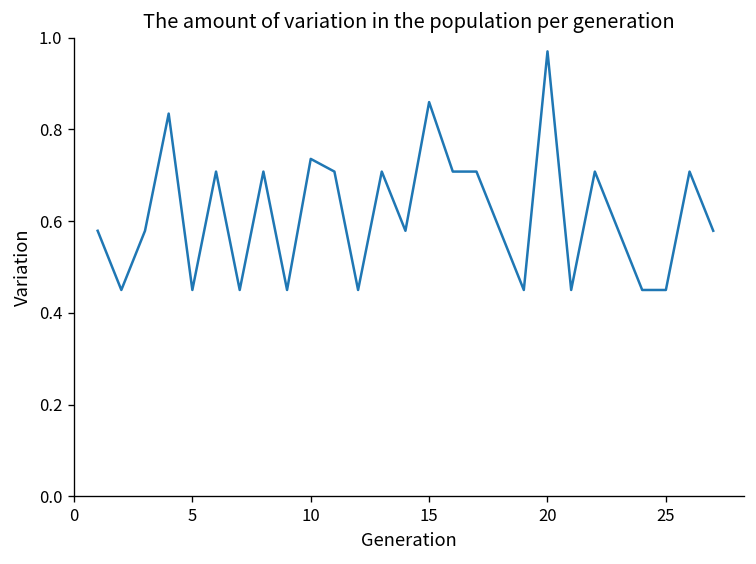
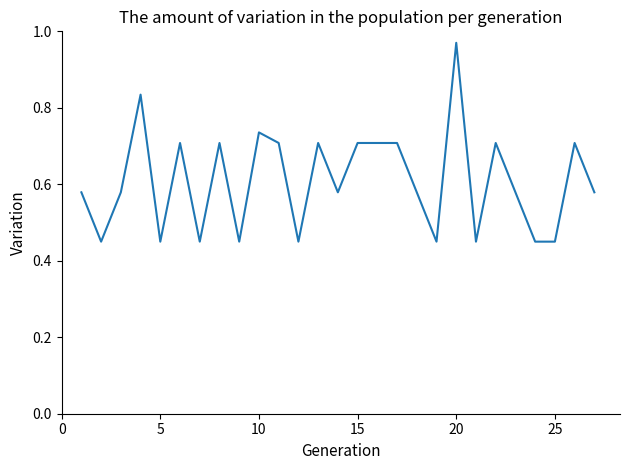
15: 0.86 -> 0.71
